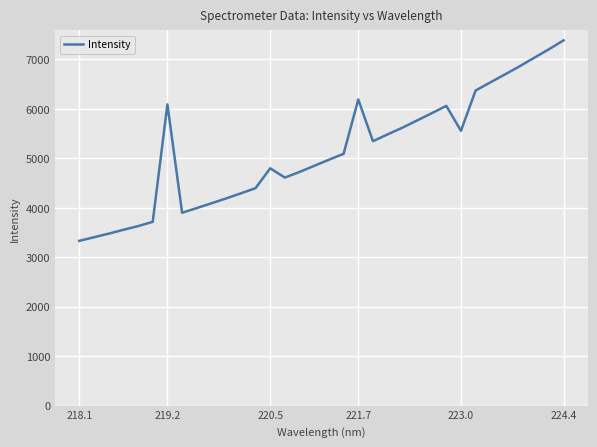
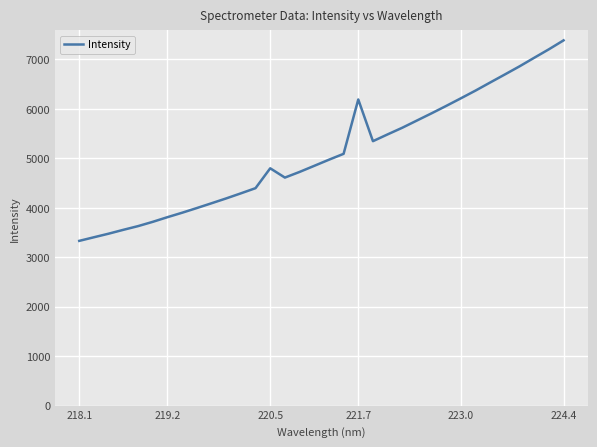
219.2: 6100 -> 3800
223.0: 5600 -> 6200
